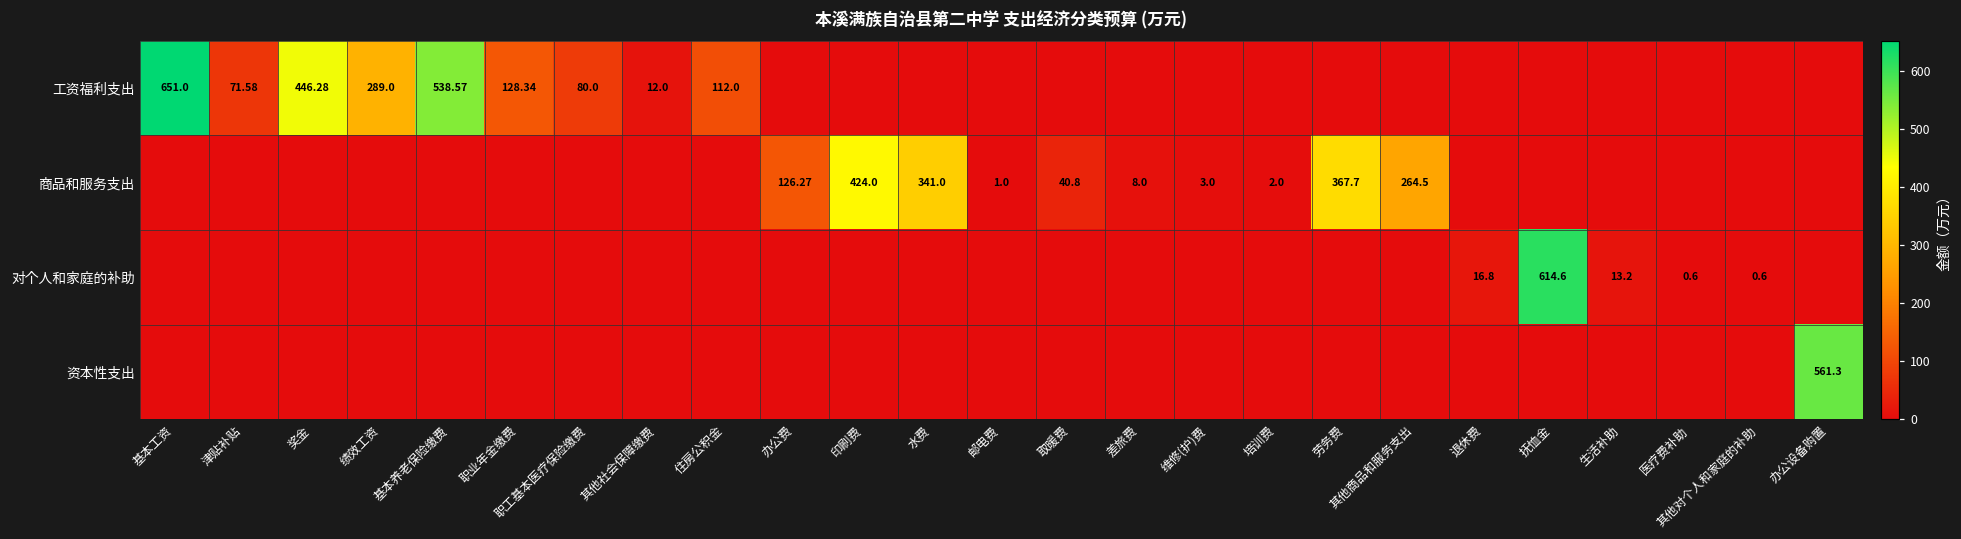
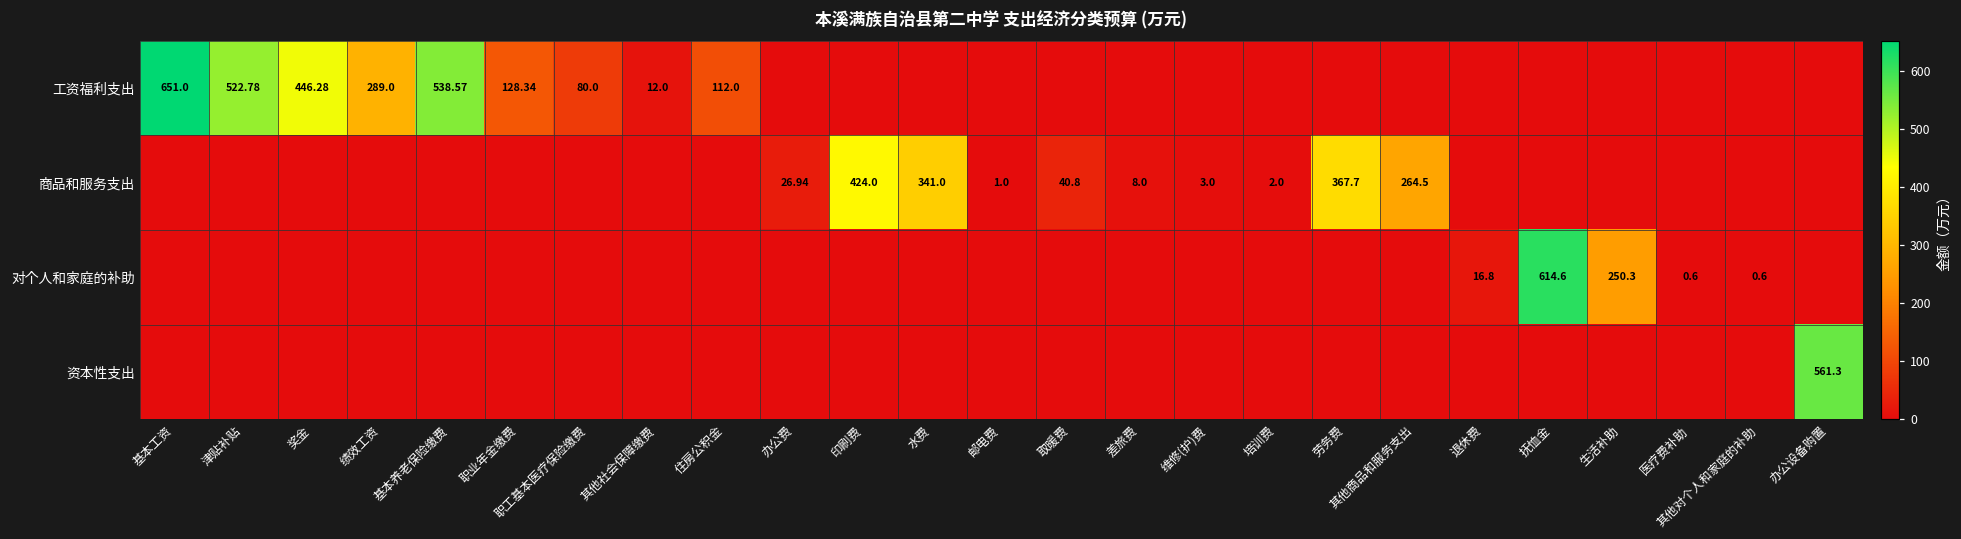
工资福利支出, 津贴补贴: 71.58 -> 522.78
商品和服务支出, 办公费: 126.27 -> 26.94
对个人和家庭的补助, 生活补助: 13.2 -> 250.3
